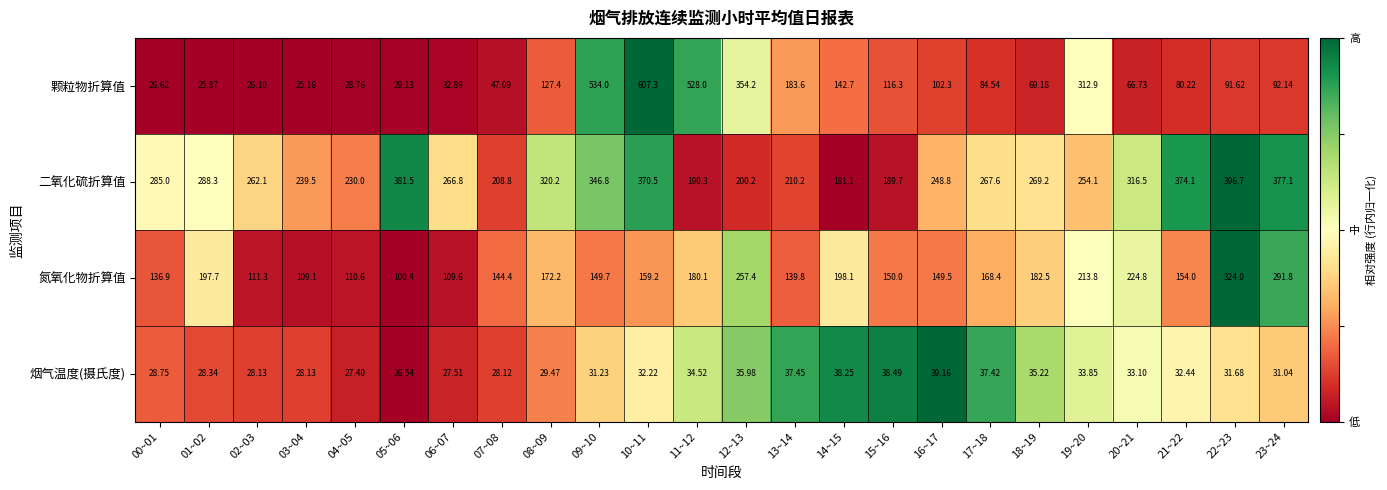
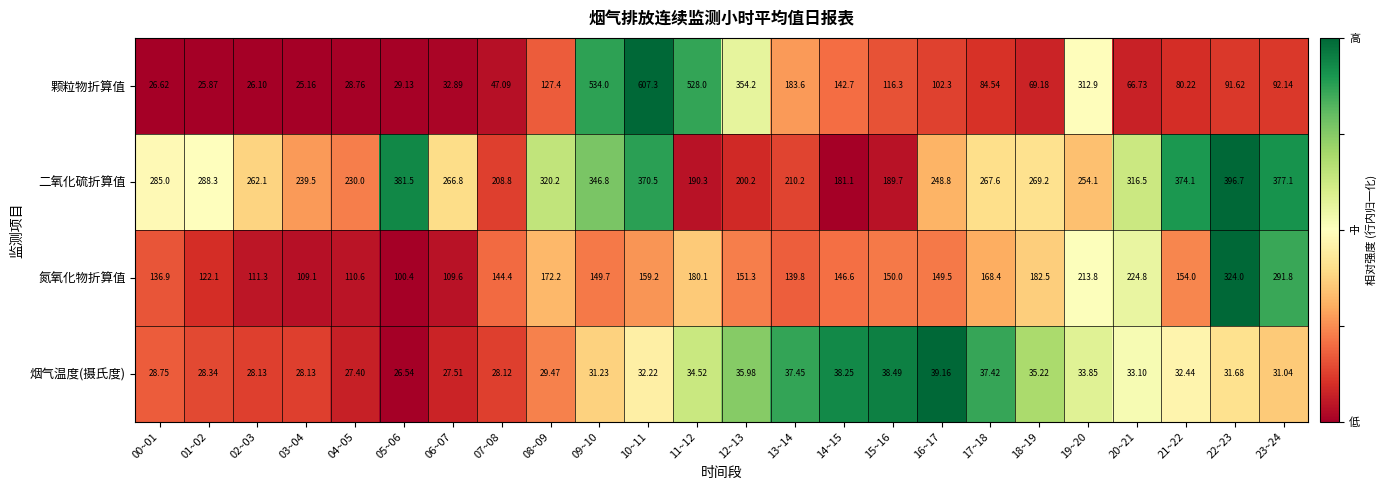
氮氧化物折算值, 01~02: 197.7 -> 122.1
氮氧化物折算值, 12~13: 257.4 -> 151.3
氮氧化物折算值, 14~15: 198.1 -> 146.6
